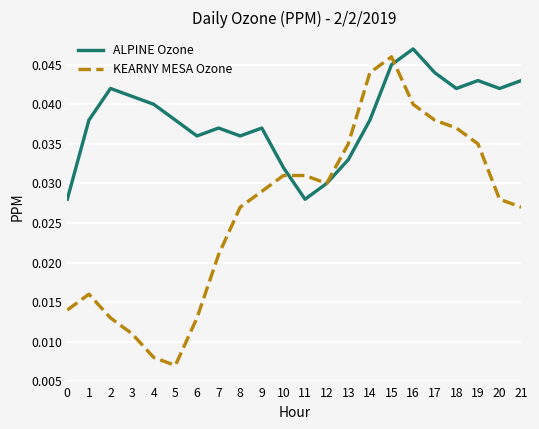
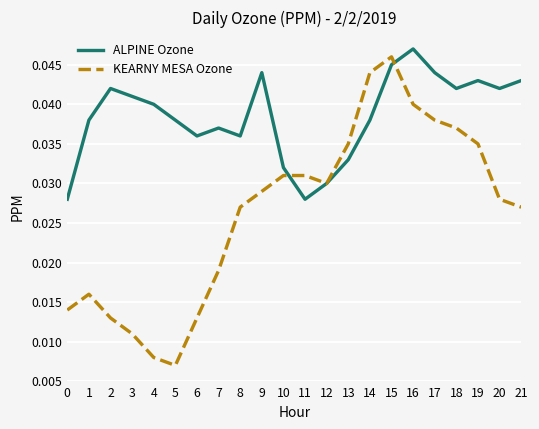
KEARNY MESA Ozone, 7: 0.021 -> 0.019
ALPINE Ozone, 9: 0.037 -> 0.044
